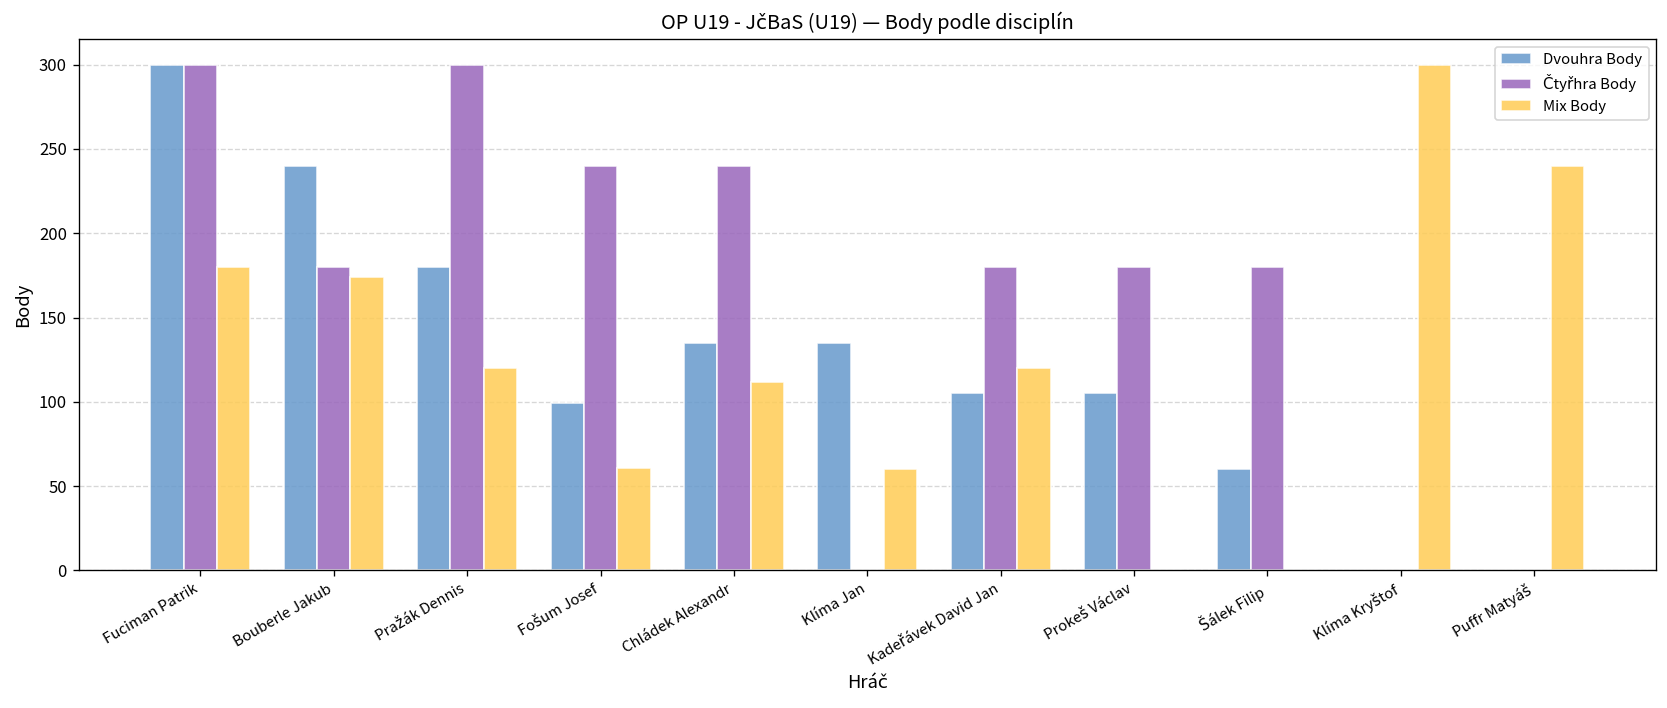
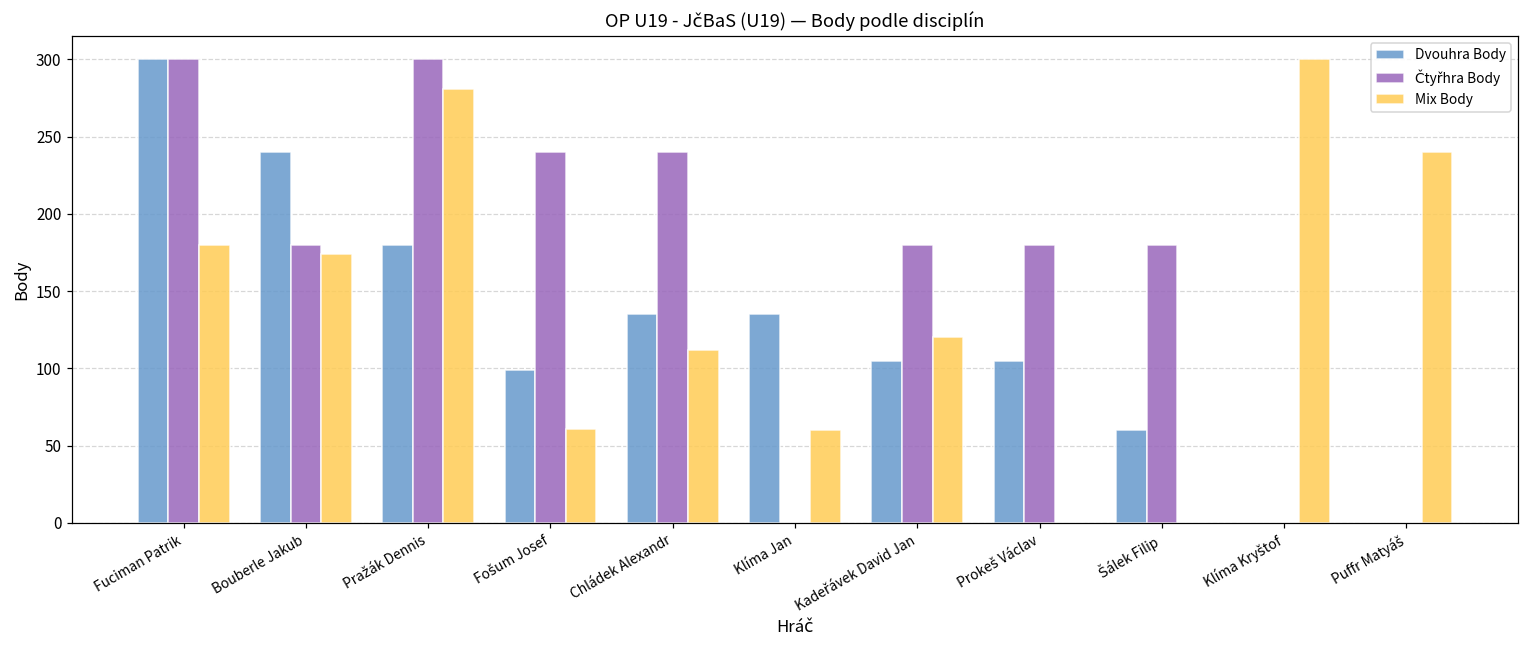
Mix Body, Pražák Dennis: 120 -> 281
